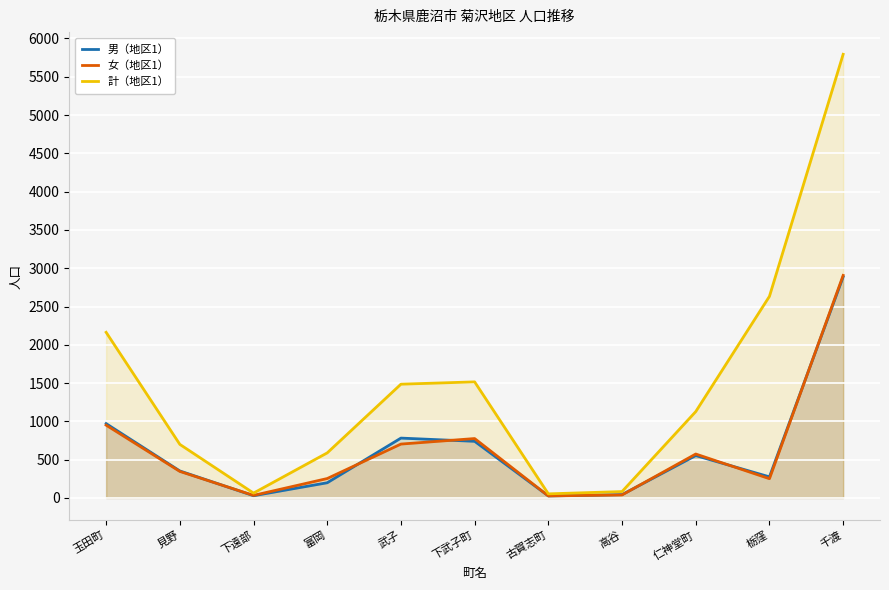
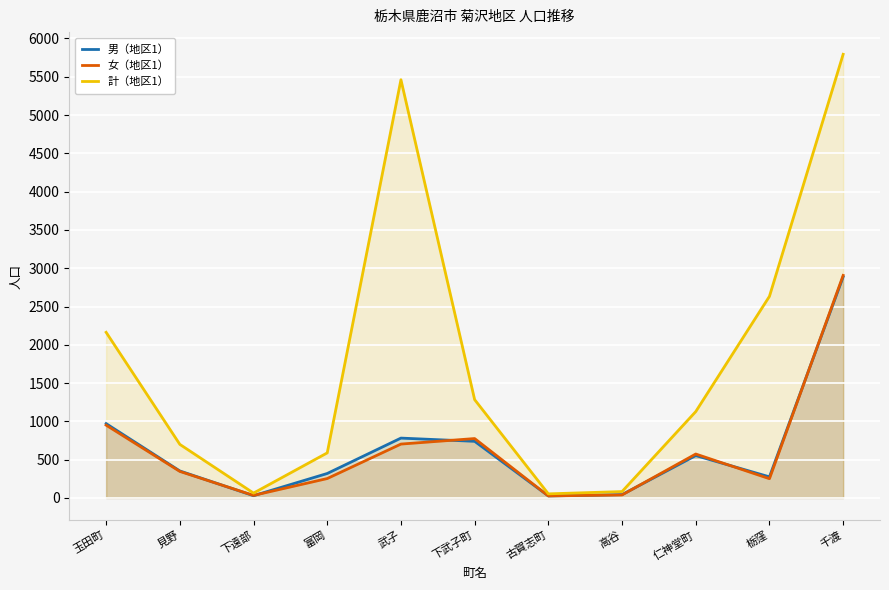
男（地区1）, 富岡: 200 -> 300
計（地区1）, 武子: 1500 -> 5500
計（地区1）, 下武子町: 1500 -> 1300
